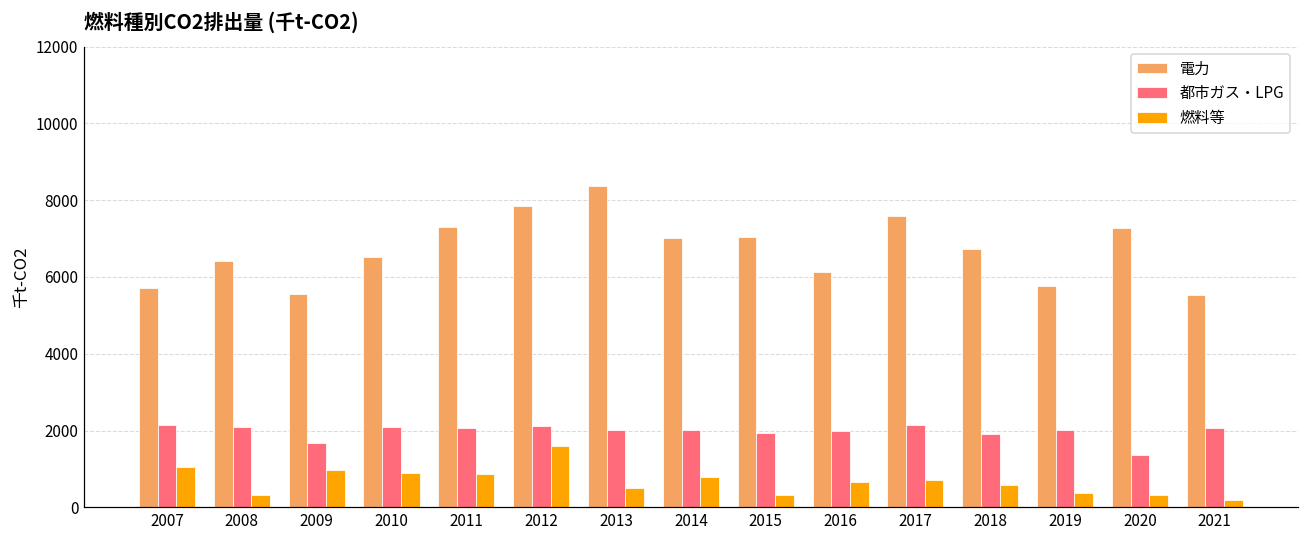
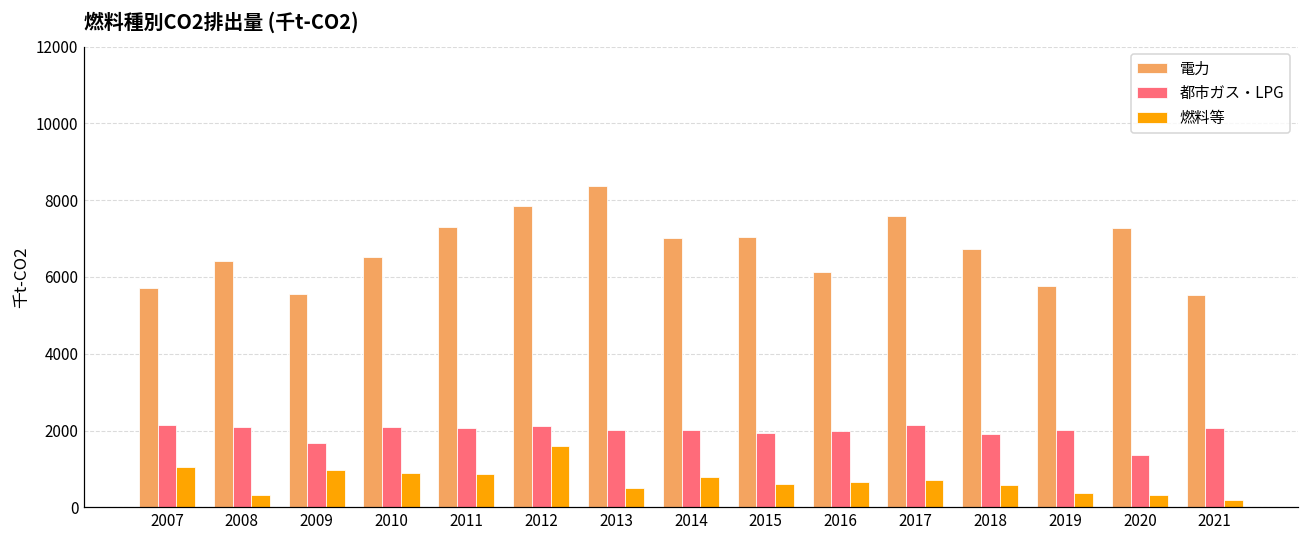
燃料等, 2015: 300 -> 600
